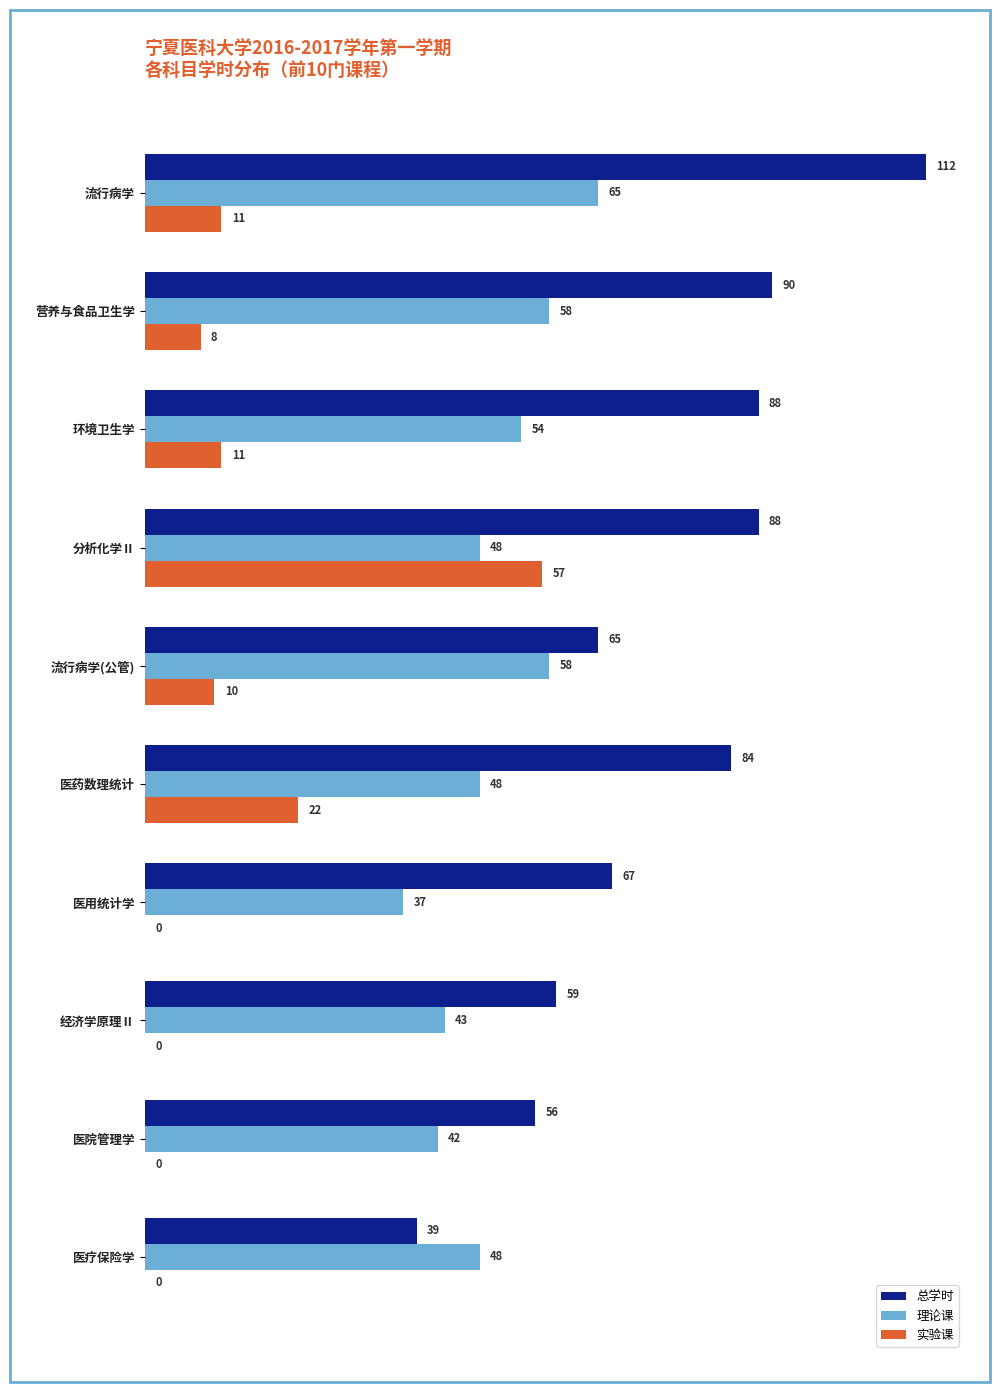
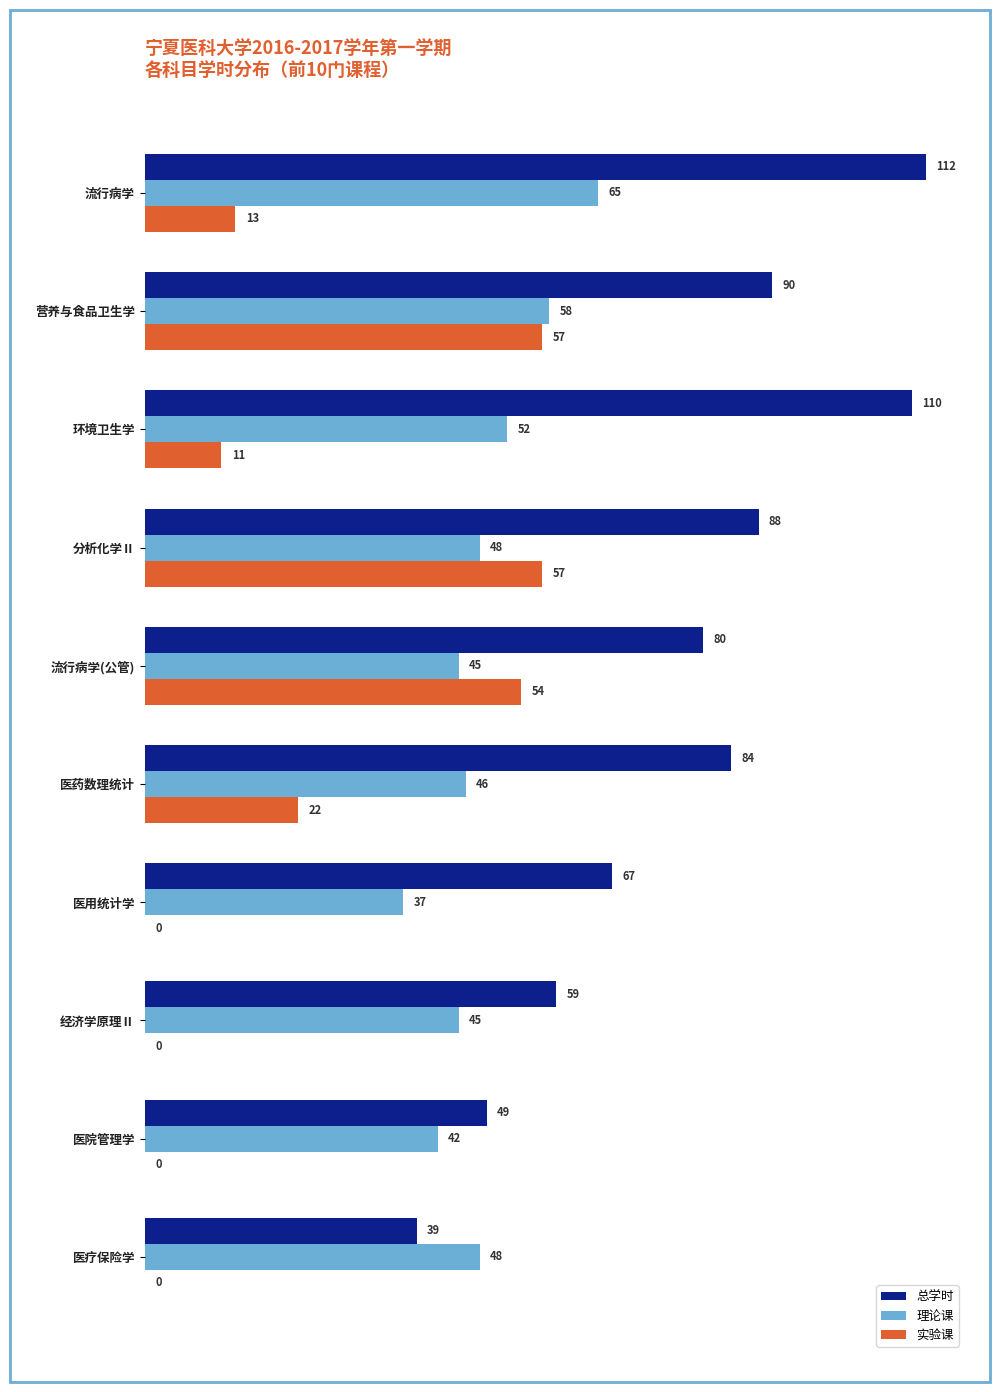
实验课, 流行病学: 11 -> 13
实验课, 营养与食品卫生学: 8 -> 57
总学时, 环境卫生学: 88 -> 110
理论课, 环境卫生学: 54 -> 52
总学时, 流行病学(公管): 65 -> 80
理论课, 流行病学(公管): 58 -> 45
实验课, 流行病学(公管): 10 -> 54
理论课, 医药数理统计: 48 -> 46
理论课, 经济学原理Ⅱ: 43 -> 45
总学时, 医院管理学: 56 -> 49
